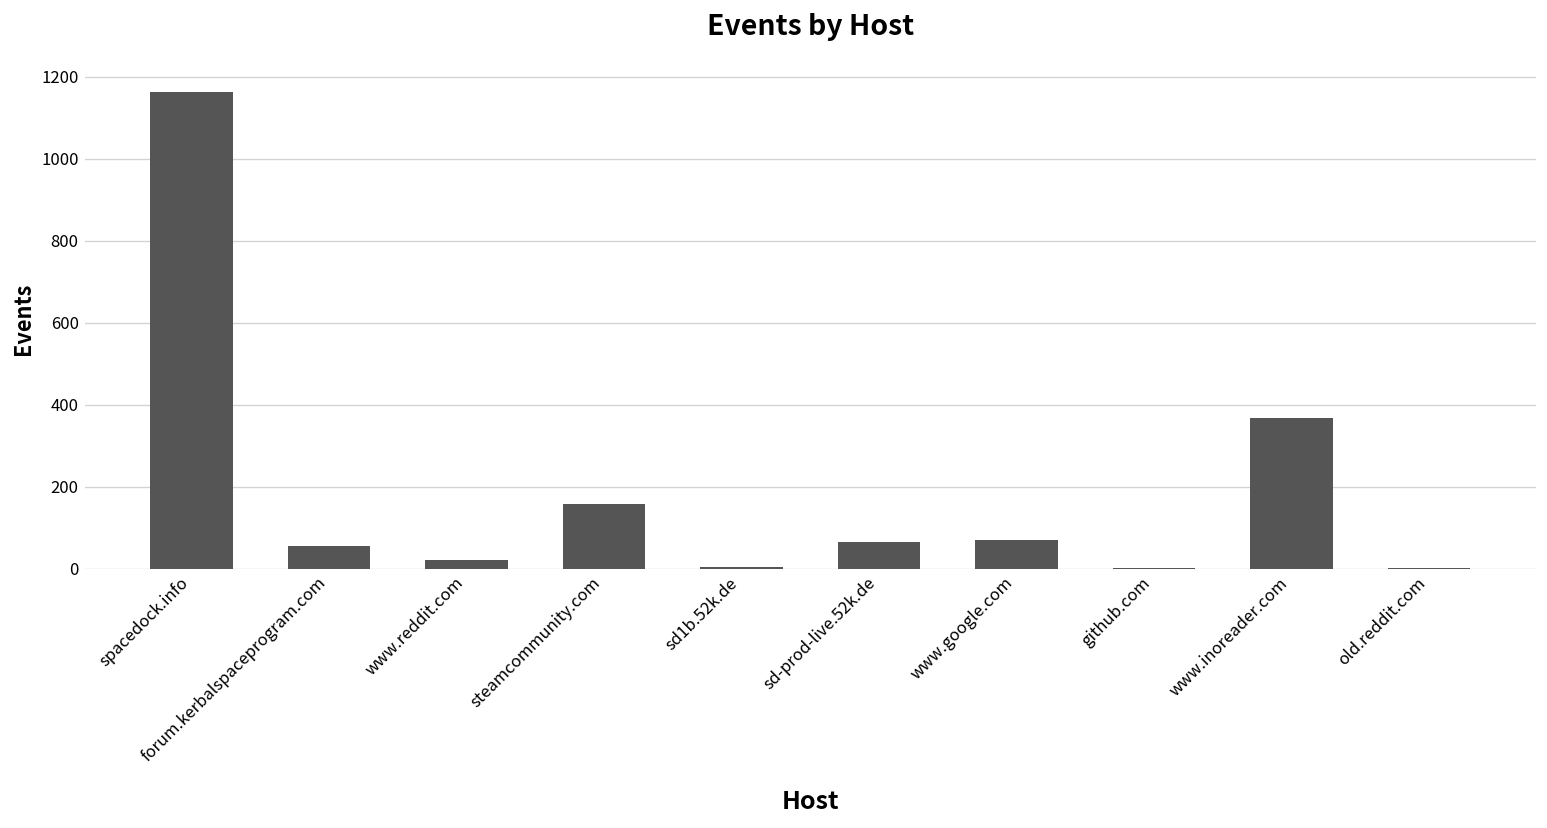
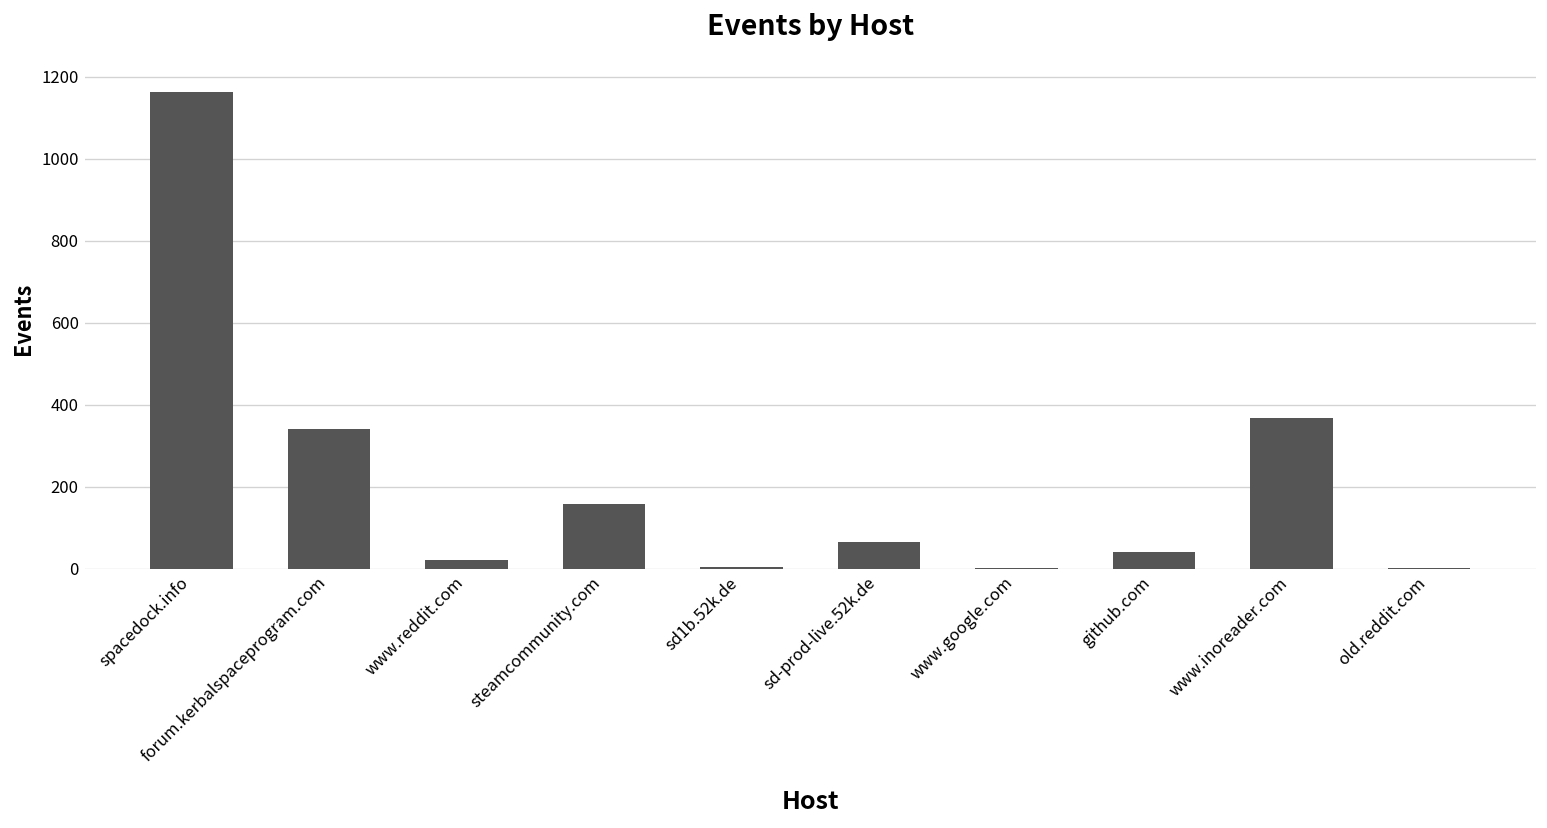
forum.kerbalspaceprogram.com: 60 -> 340
www.google.com: 70 -> 0
github.com: 0 -> 40
